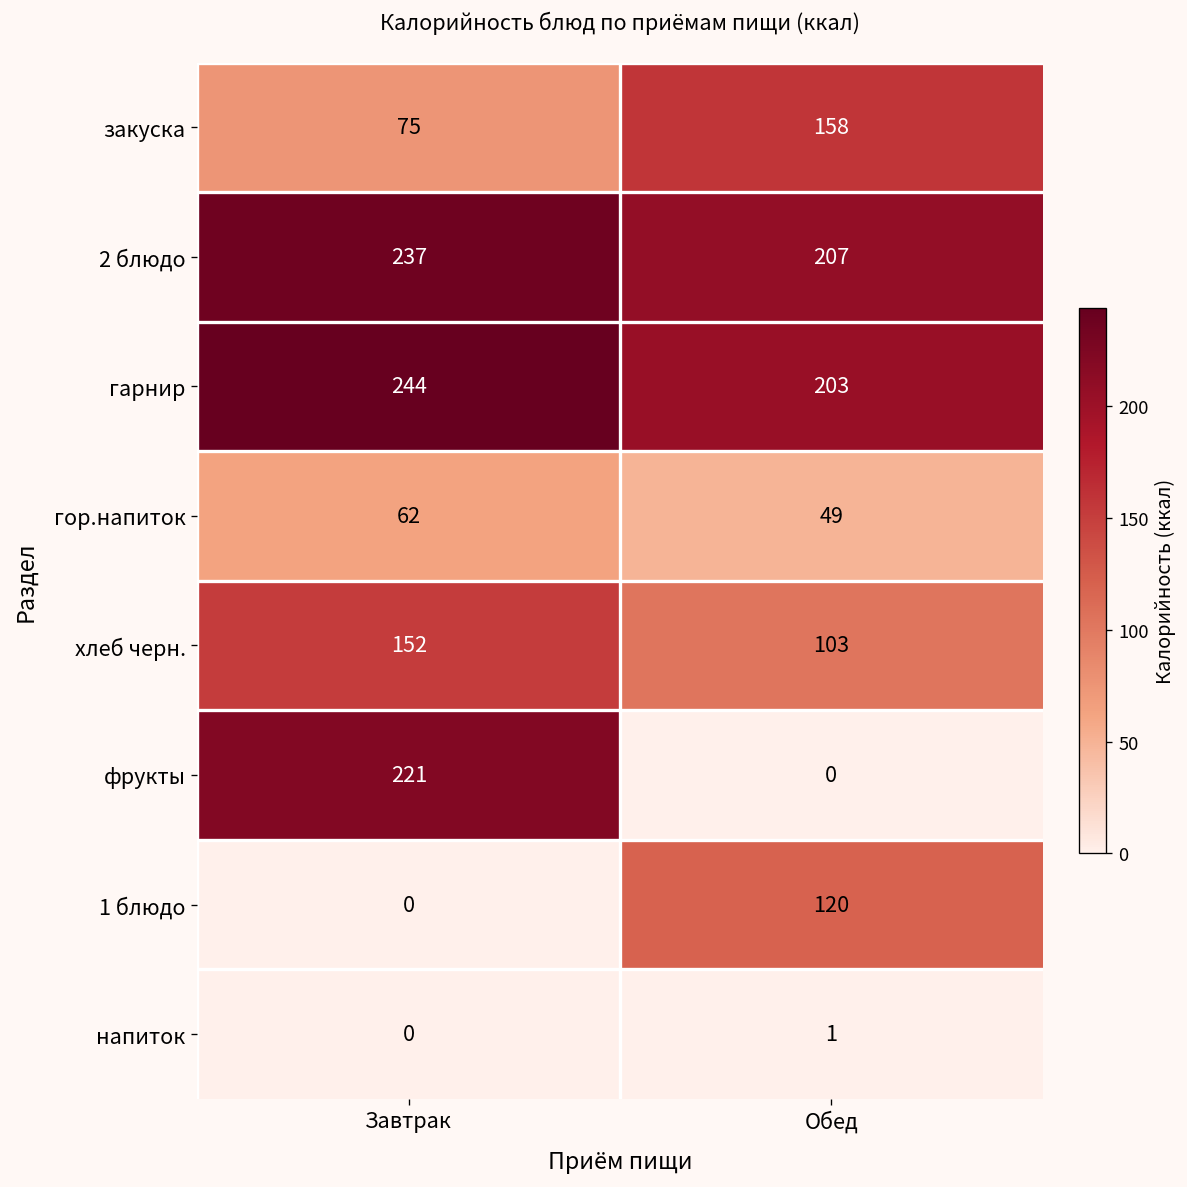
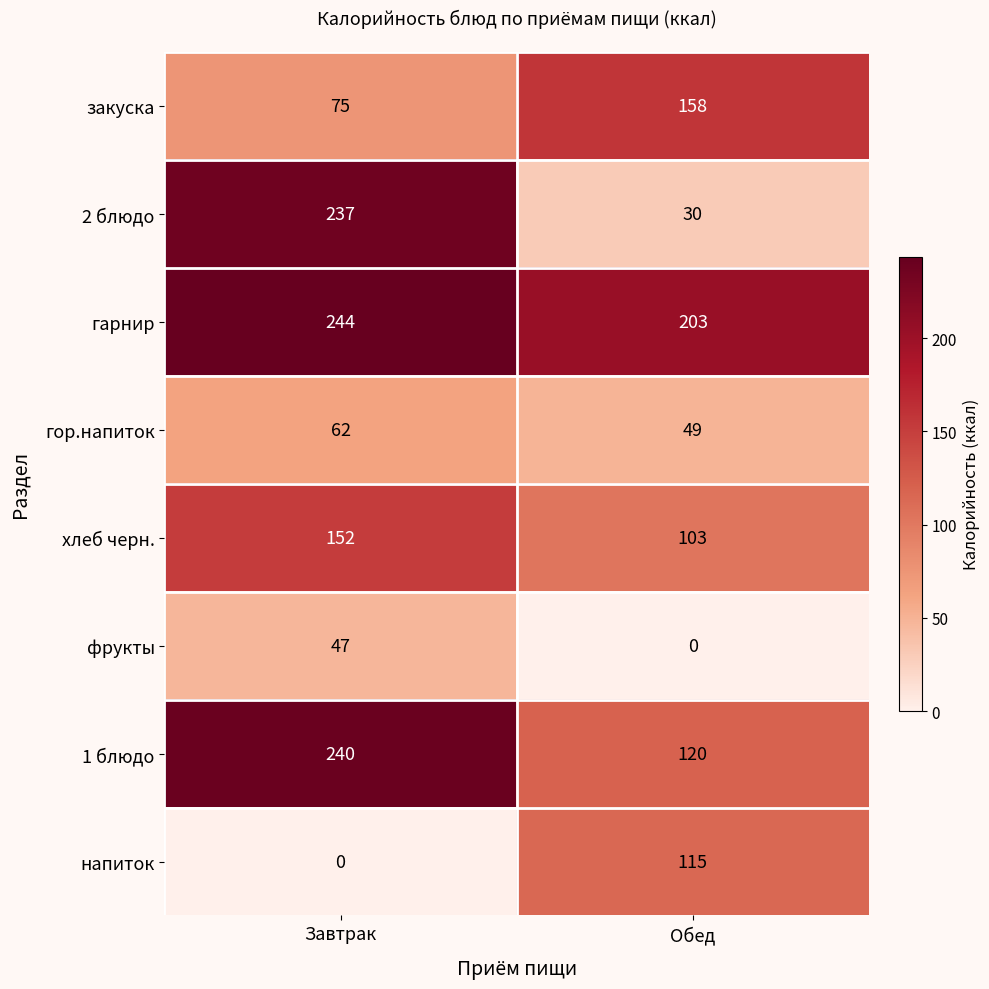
2 блюдо, Обед: 207 -> 30
фрукты, Завтрак: 221 -> 47
1 блюдо, Завтрак: 0 -> 240
напиток, Обед: 1 -> 115
